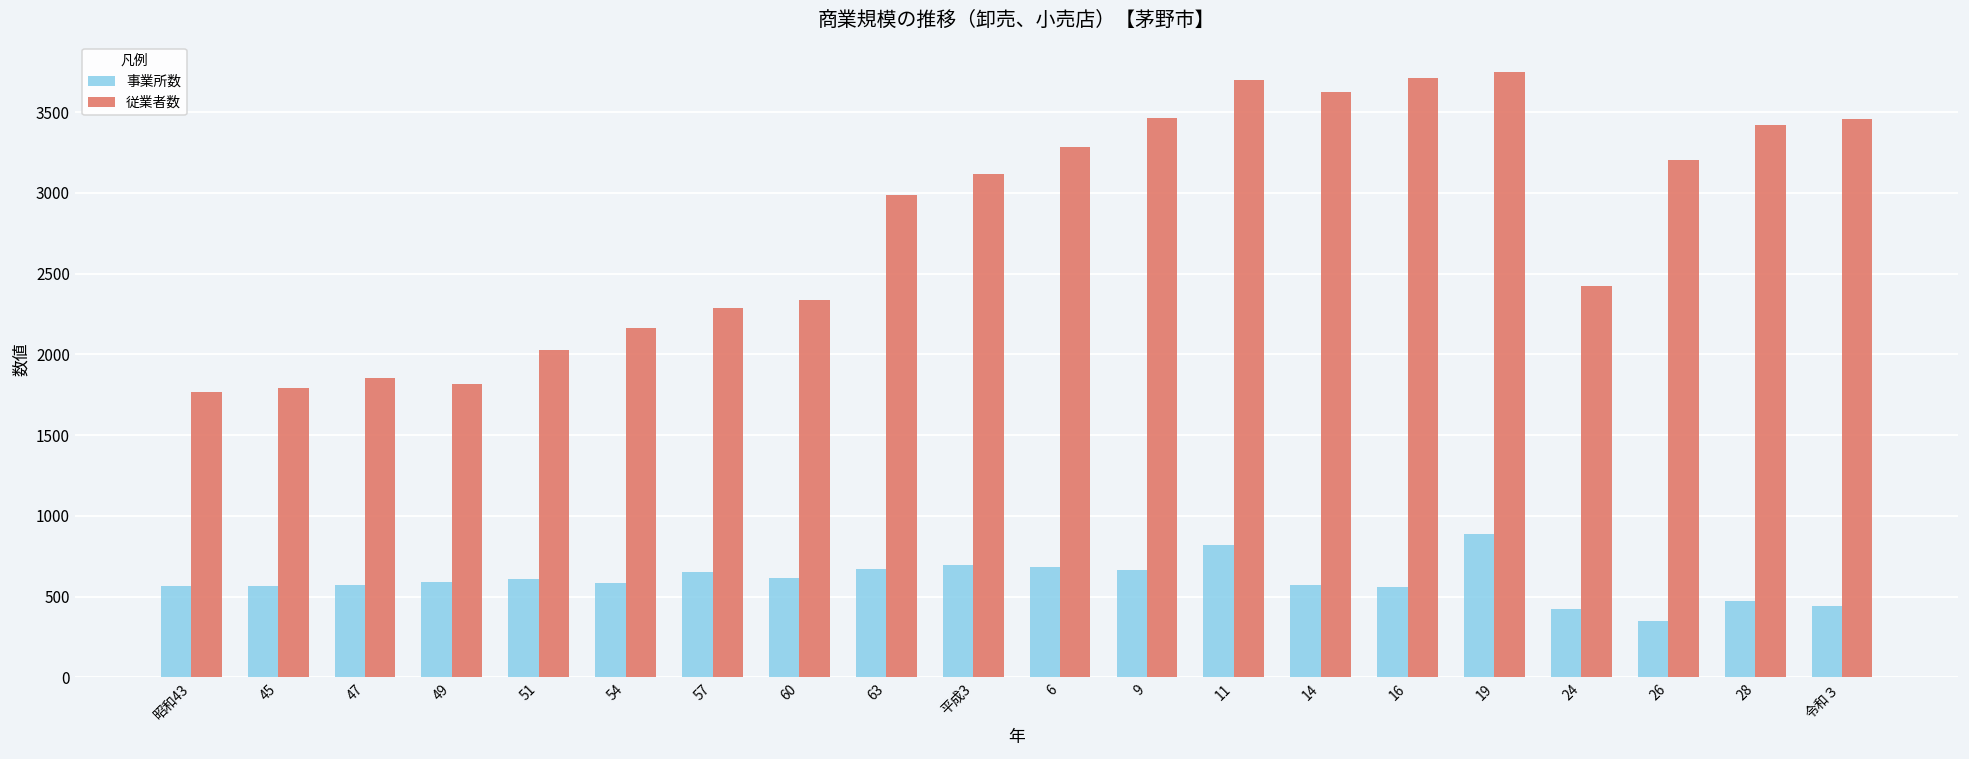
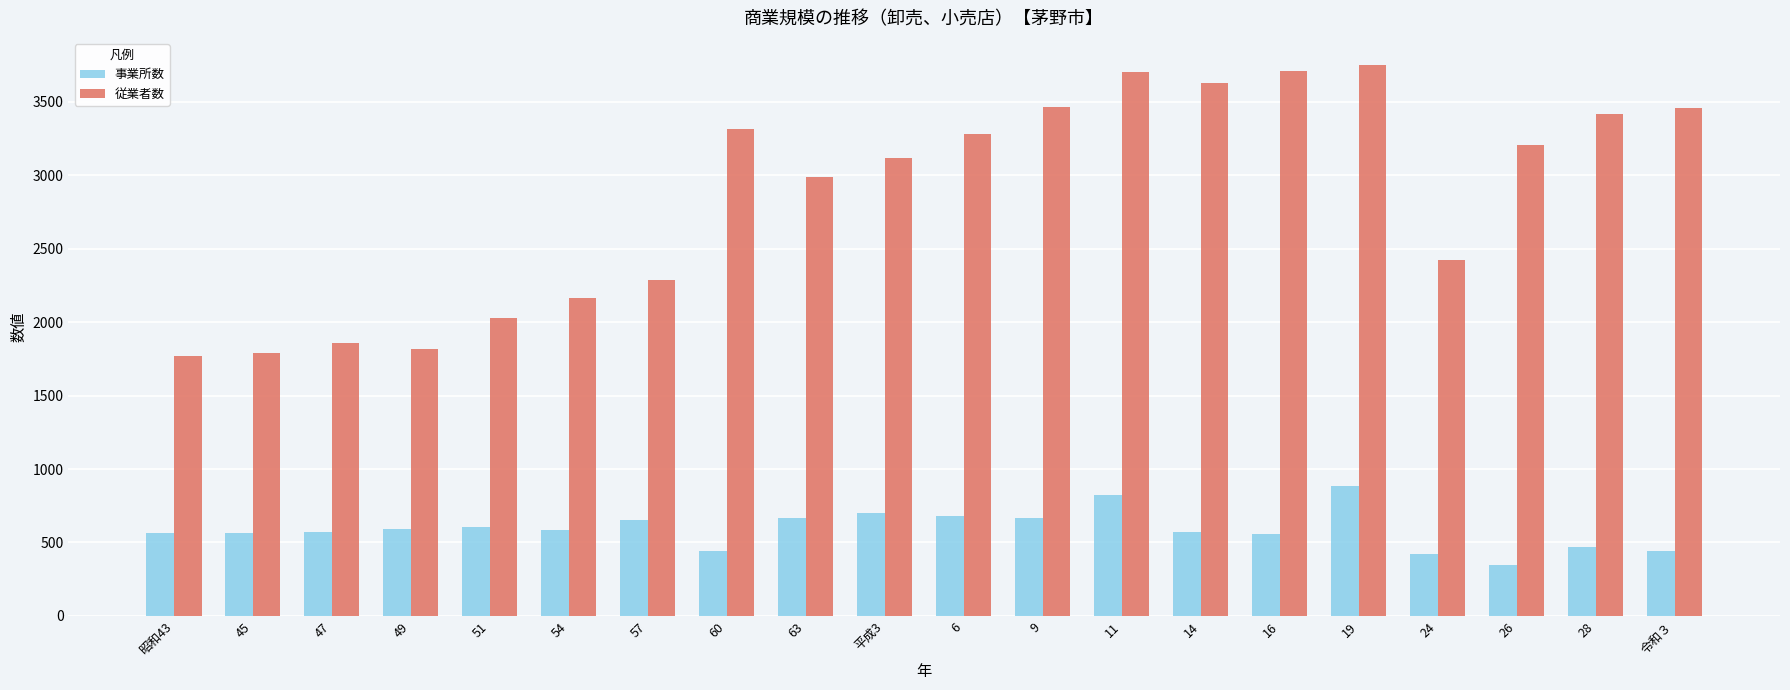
事業所数, 60: 620 -> 440
従業者数, 60: 2340 -> 3320
